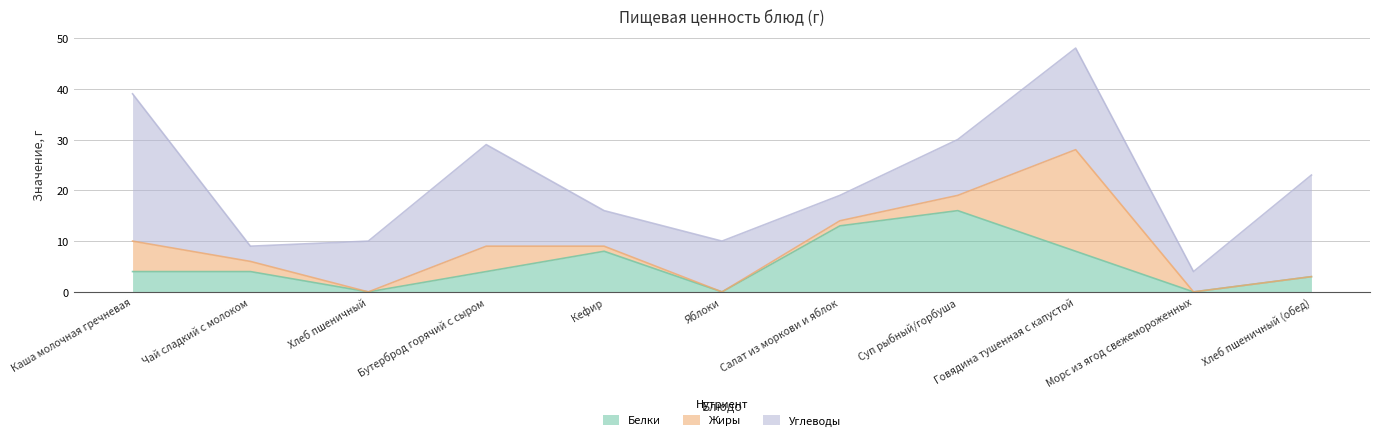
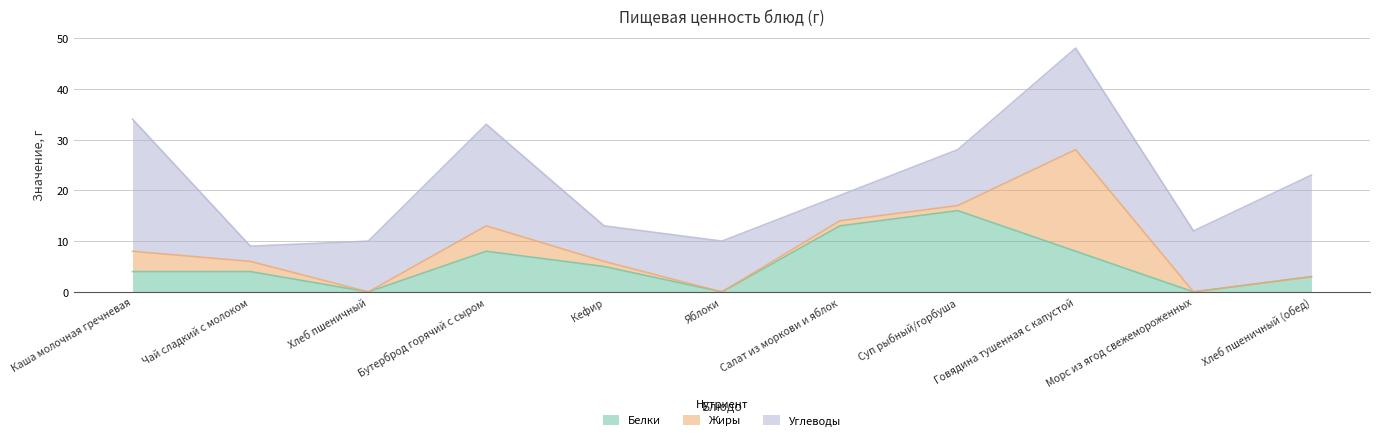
Жиры, Каша молочная гречневая: 6 -> 4
Углеводы, Каша молочная гречневая: 29 -> 26
Белки, Бутерброд горячий с сыром: 4 -> 8
Белки, Кефир: 8 -> 5
Жиры, Суп рыбный/горбуша: 3 -> 1
Углеводы, Морс из ягод свежемороженных: 4 -> 12
